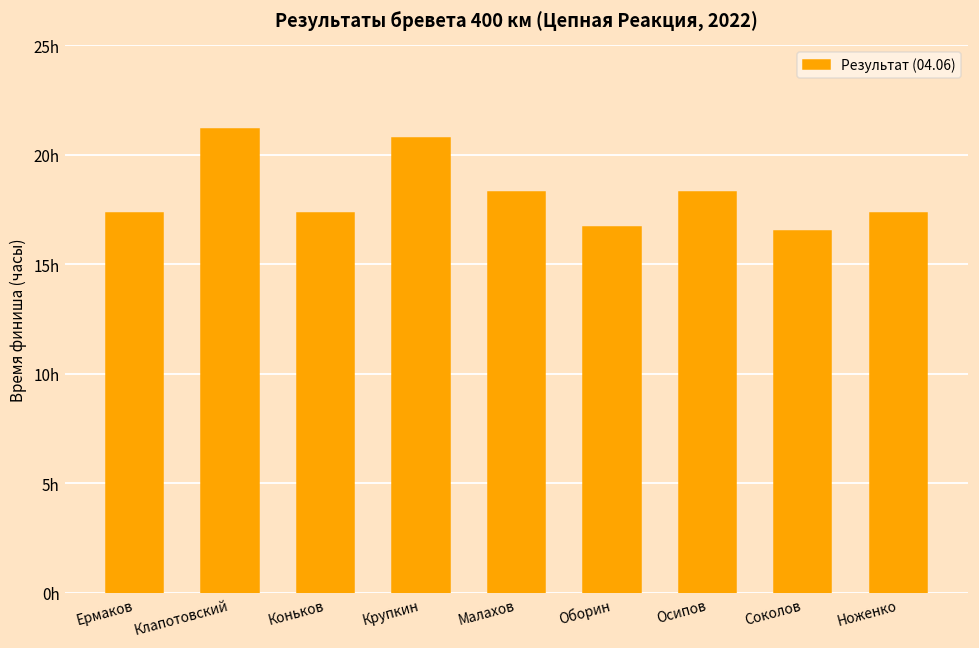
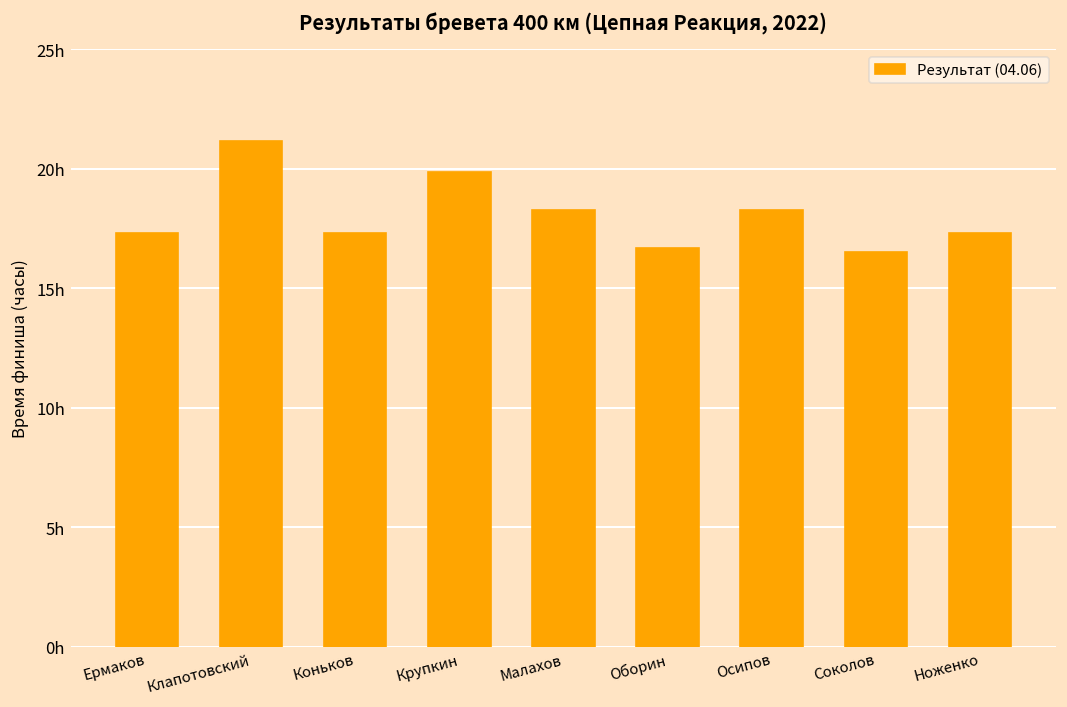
Крупкин: 20.8h -> 19.9h
